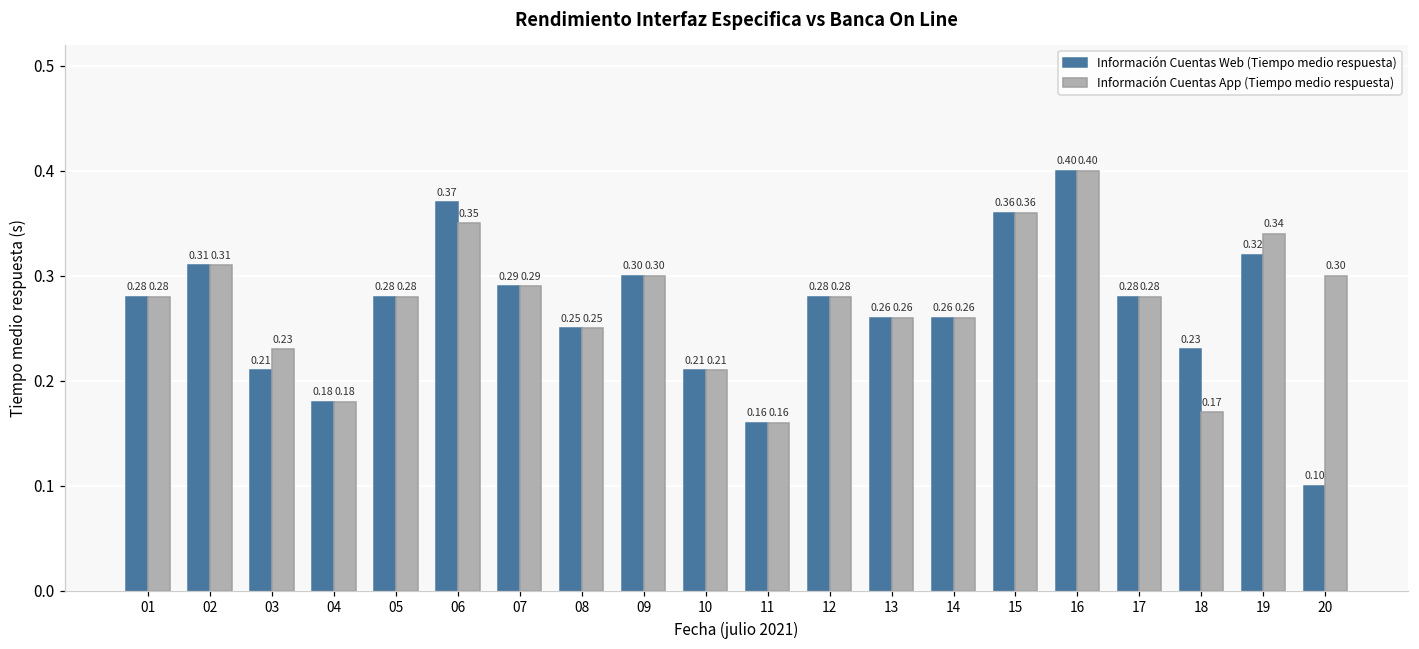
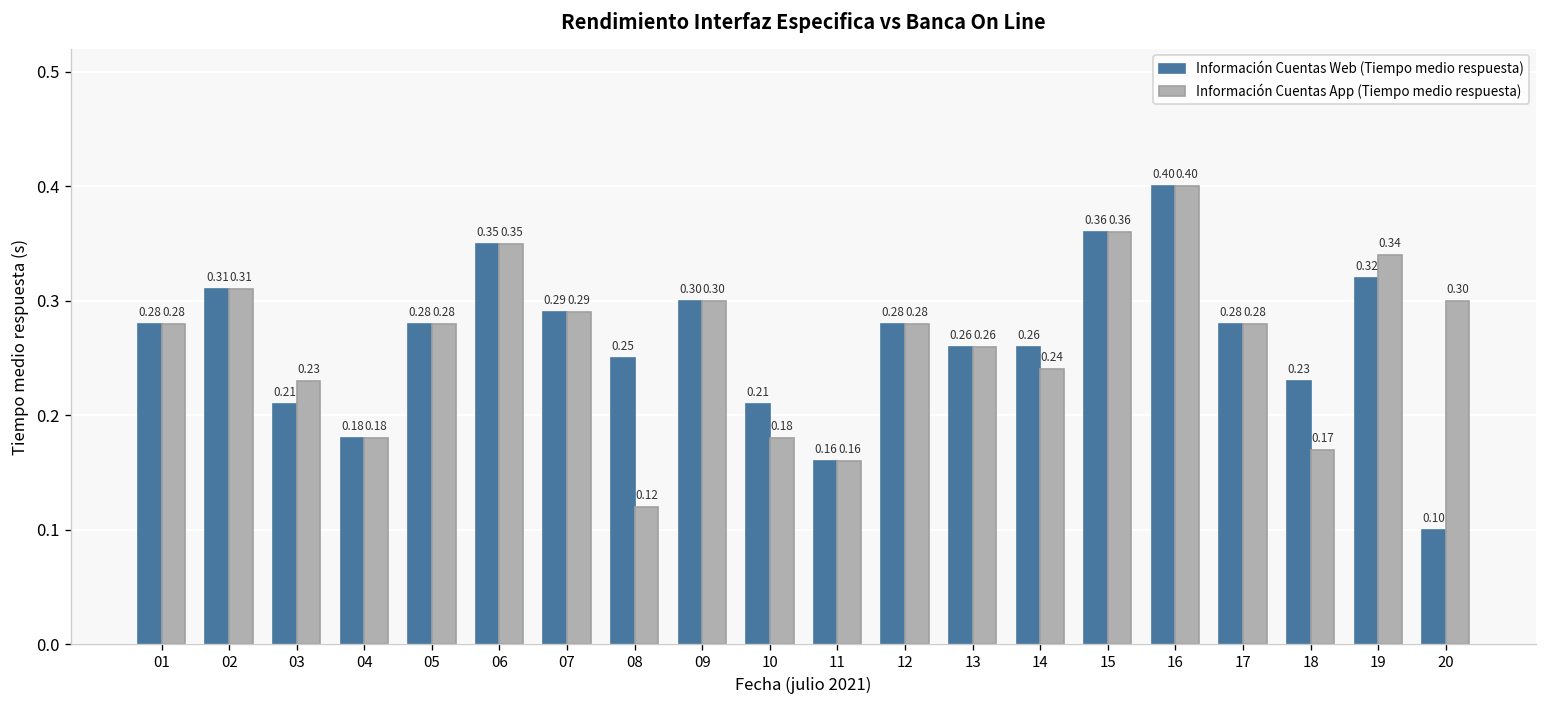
Información Cuentas Web (Tiempo medio respuesta), 06: 0.37 -> 0.35
Información Cuentas App (Tiempo medio respuesta), 08: 0.25 -> 0.12
Información Cuentas App (Tiempo medio respuesta), 10: 0.21 -> 0.18
Información Cuentas App (Tiempo medio respuesta), 14: 0.26 -> 0.24
